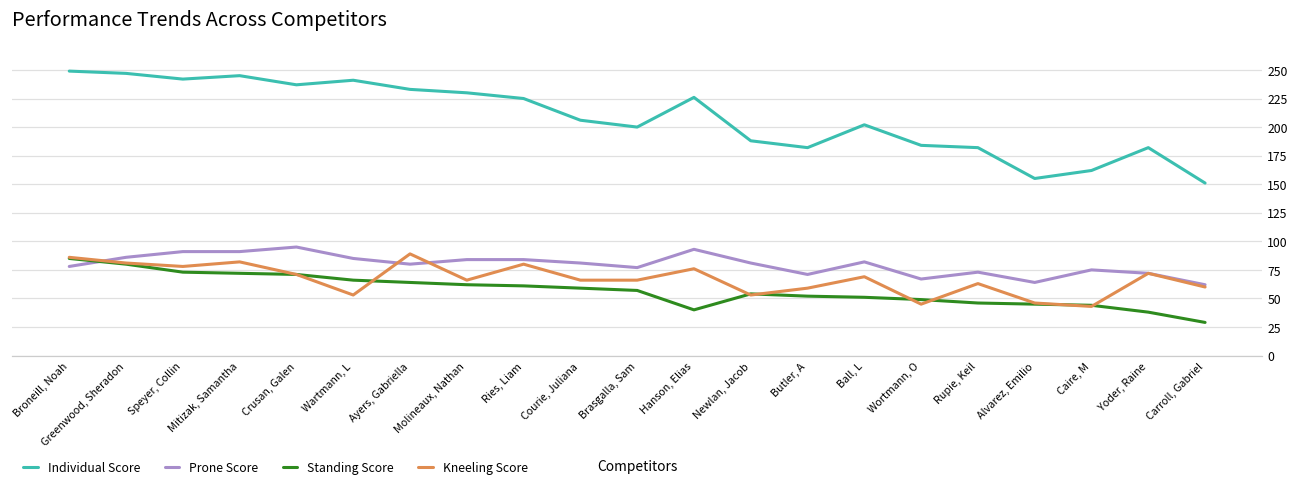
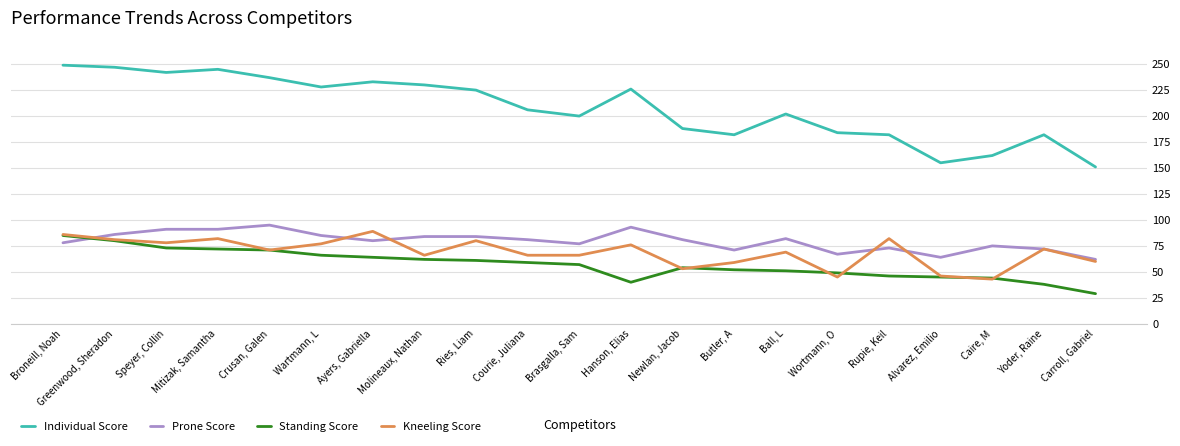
Individual Score, Wartmann, L: 241 -> 228
Kneeling Score, Wartmann, L: 53 -> 77
Kneeling Score, Rupie, Keil: 63 -> 82
